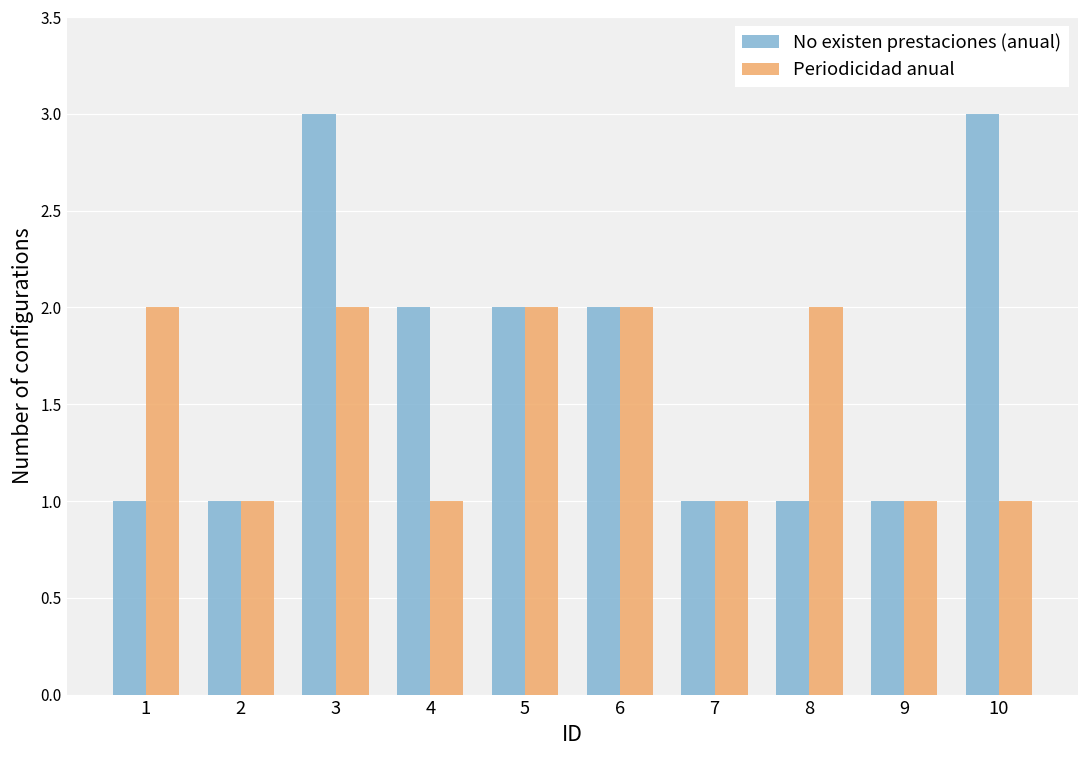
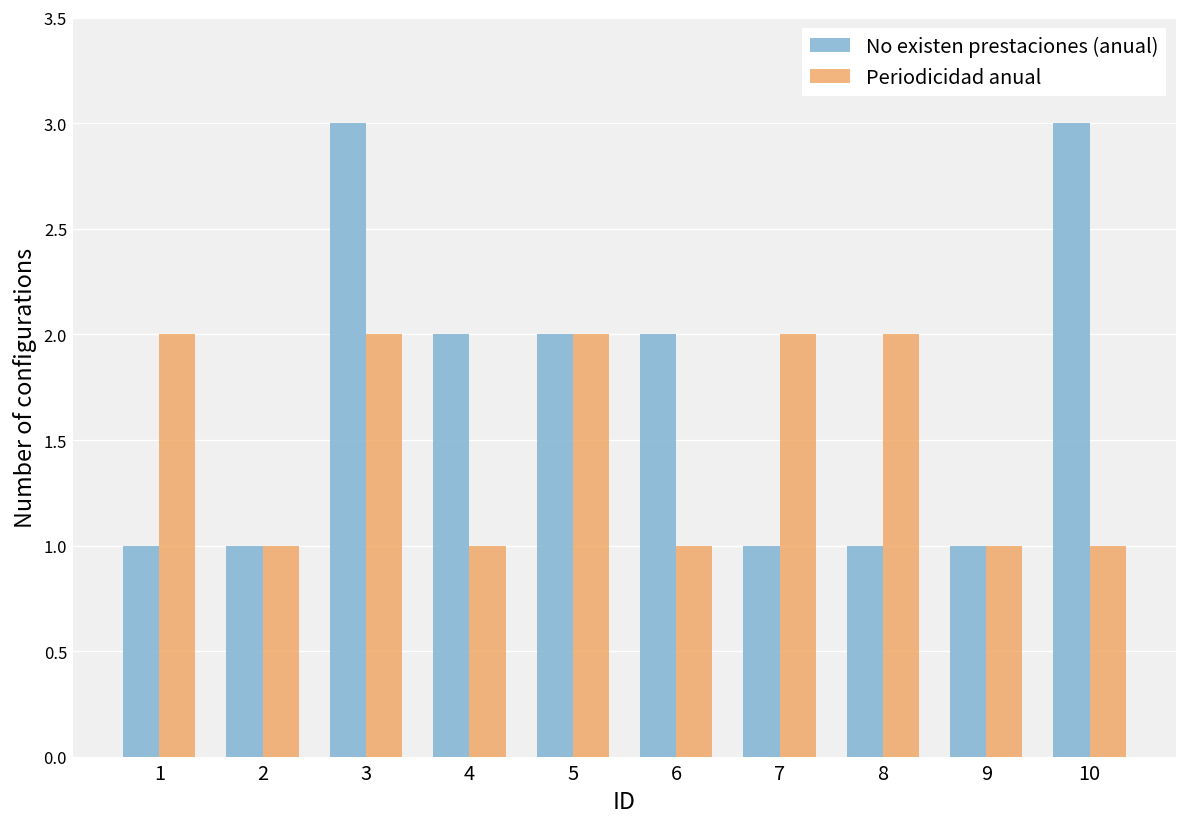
Periodicidad anual, 6: 2 -> 1
Periodicidad anual, 7: 1 -> 2
